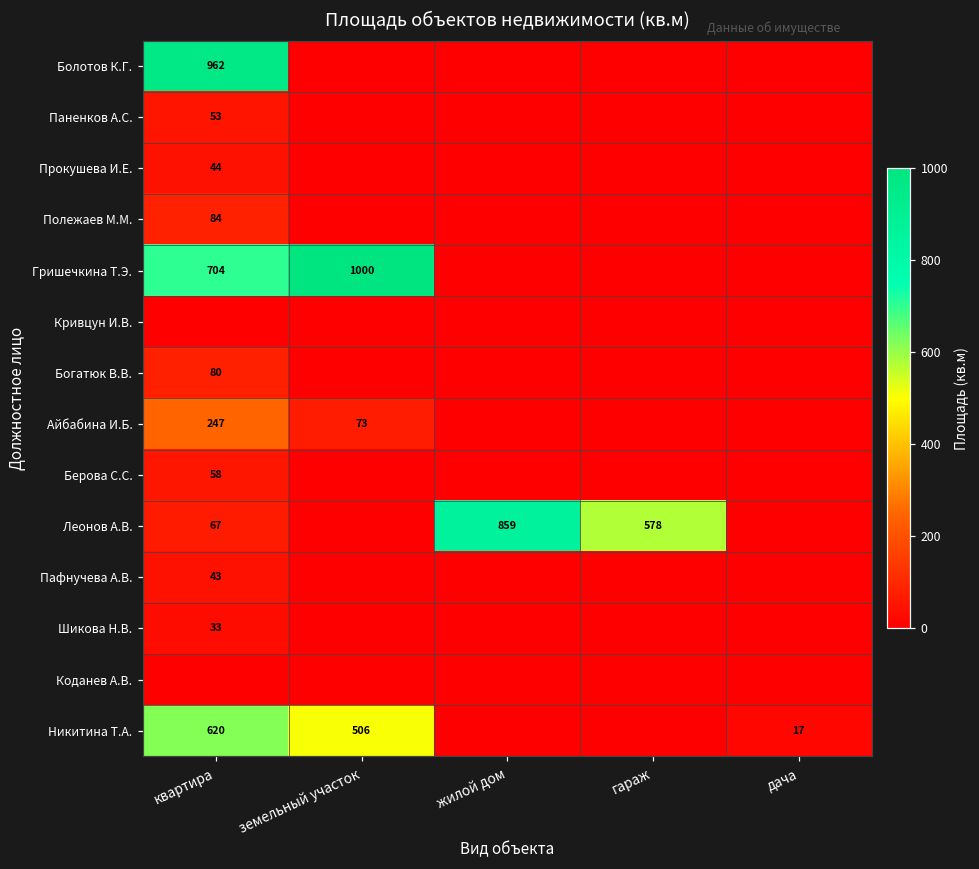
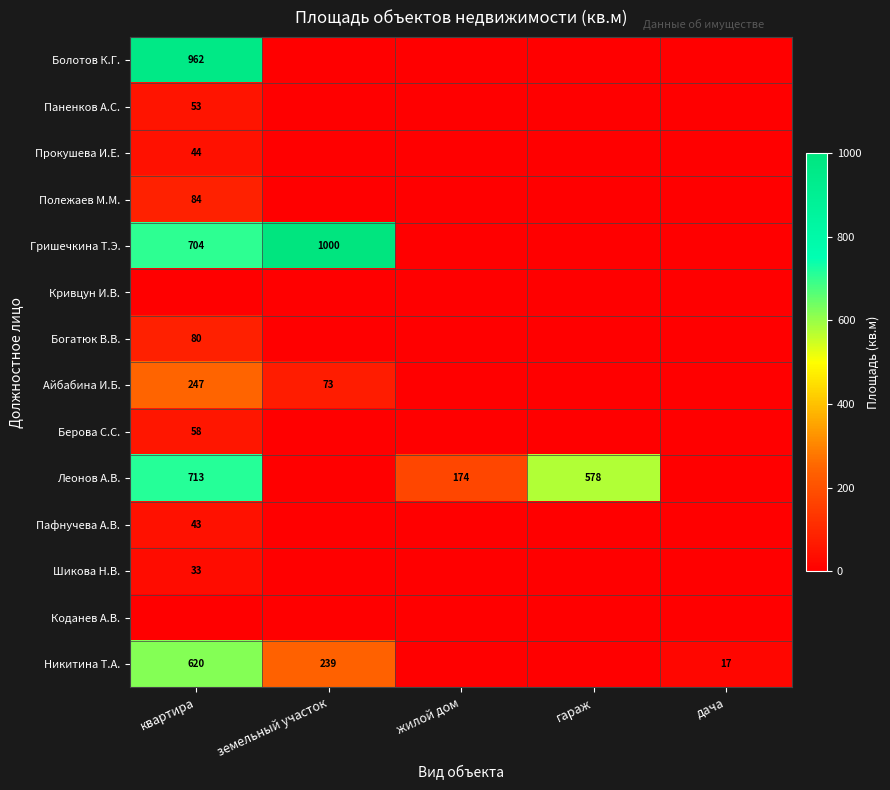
Леонов А.В., квартира: 67 -> 713
Леонов А.В., жилой дом: 859 -> 174
Никитина Т.А., земельный участок: 506 -> 239
